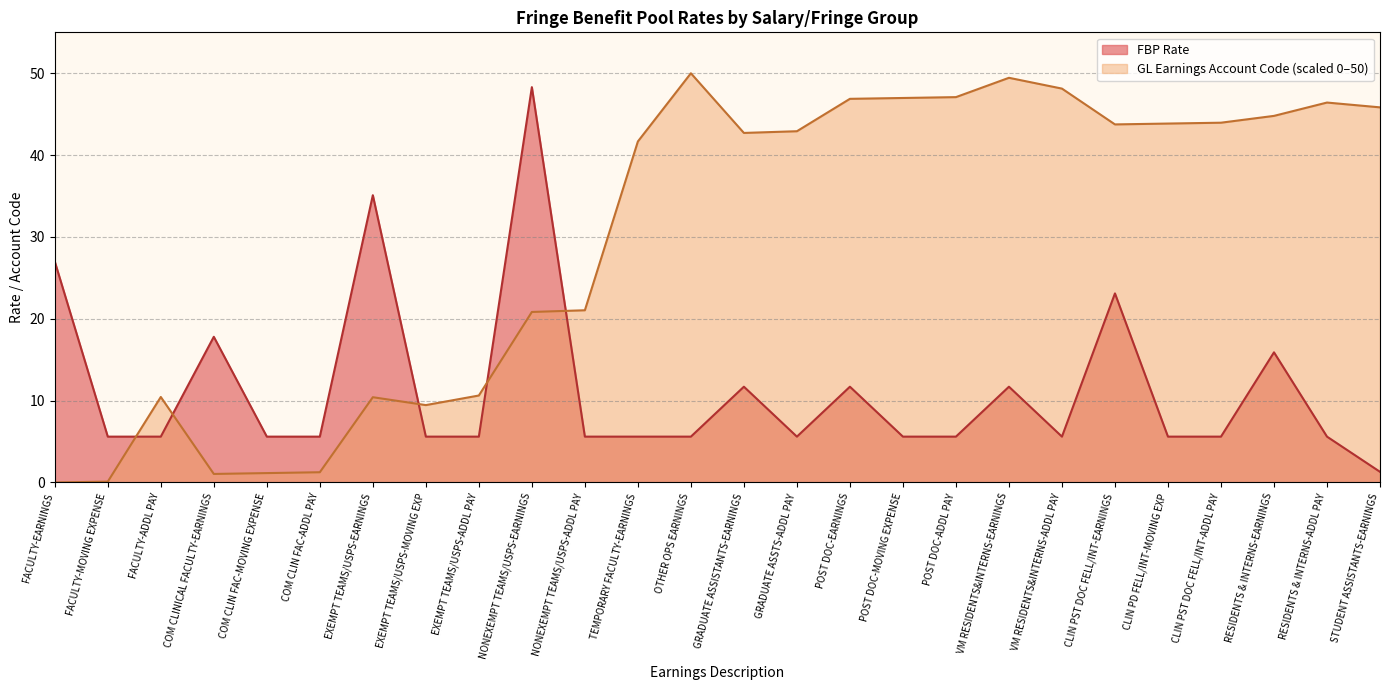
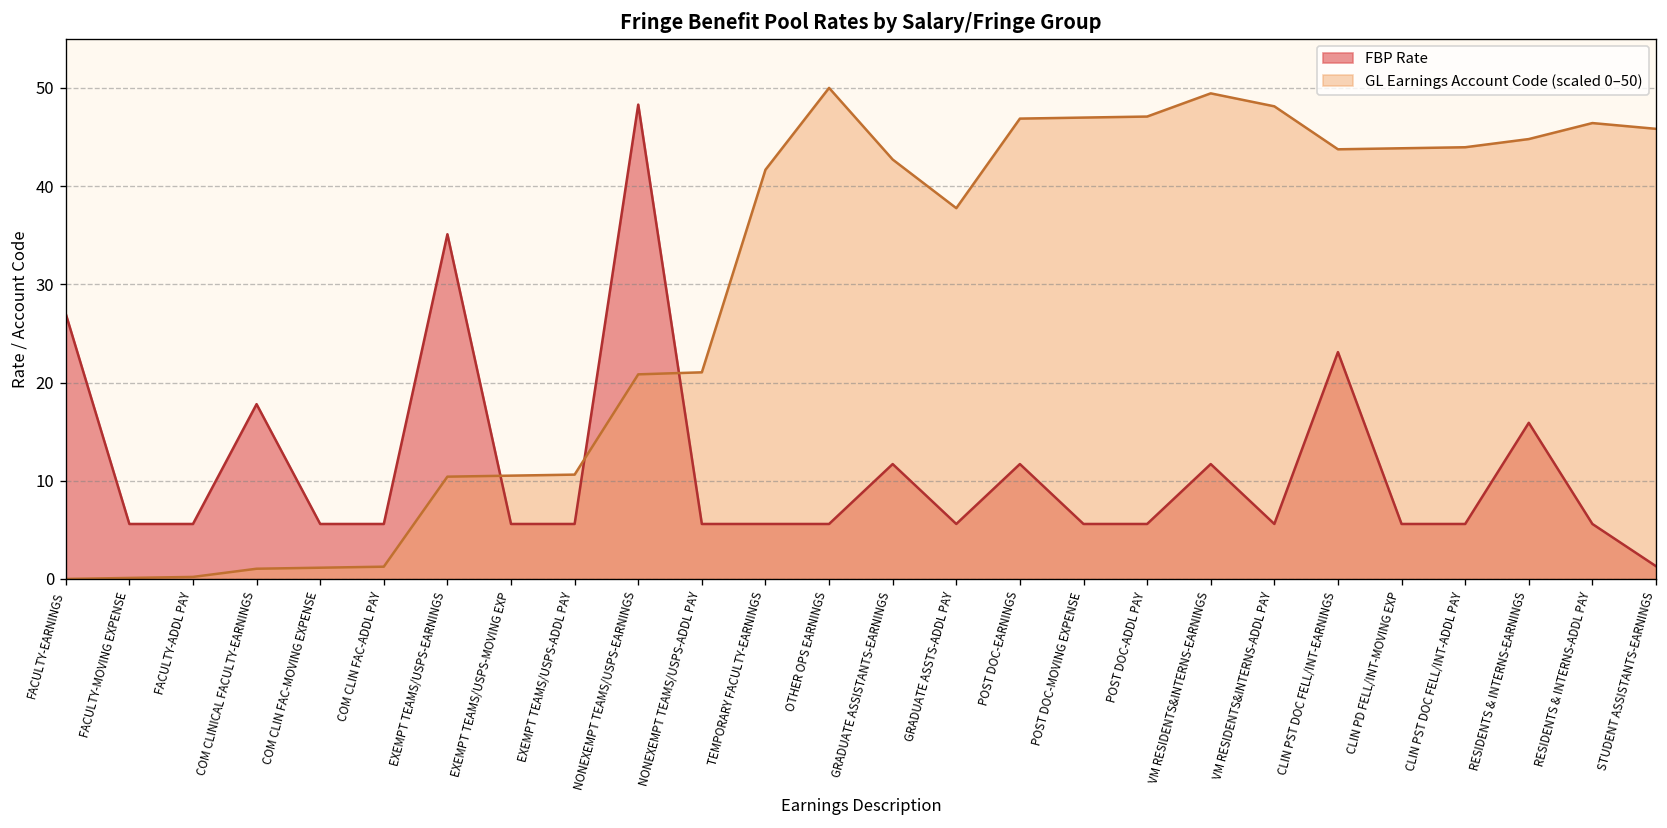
GL Earnings Account Code (scaled 0–50), FACULTY-ADDL PAY: 10 -> 0
GL Earnings Account Code (scaled 0–50), EXEMPT TEAMS/USPS-MOVING EXP: 9 -> 11
GL Earnings Account Code (scaled 0–50), GRADUATE ASSTS-ADDL PAY: 43 -> 38
